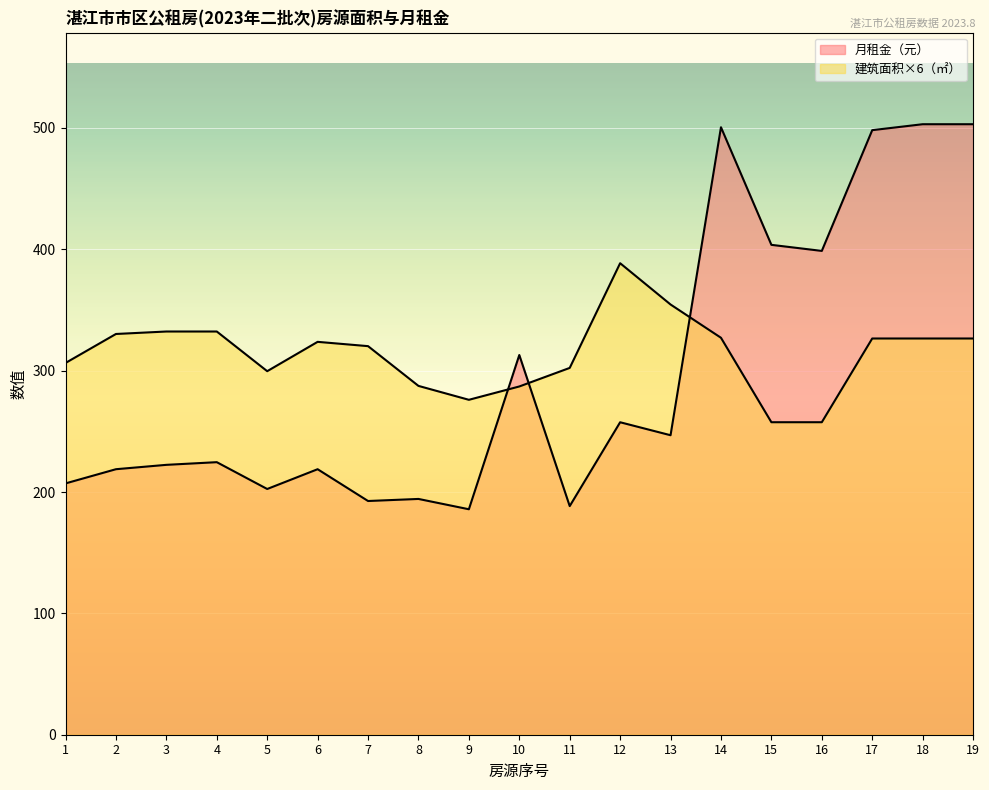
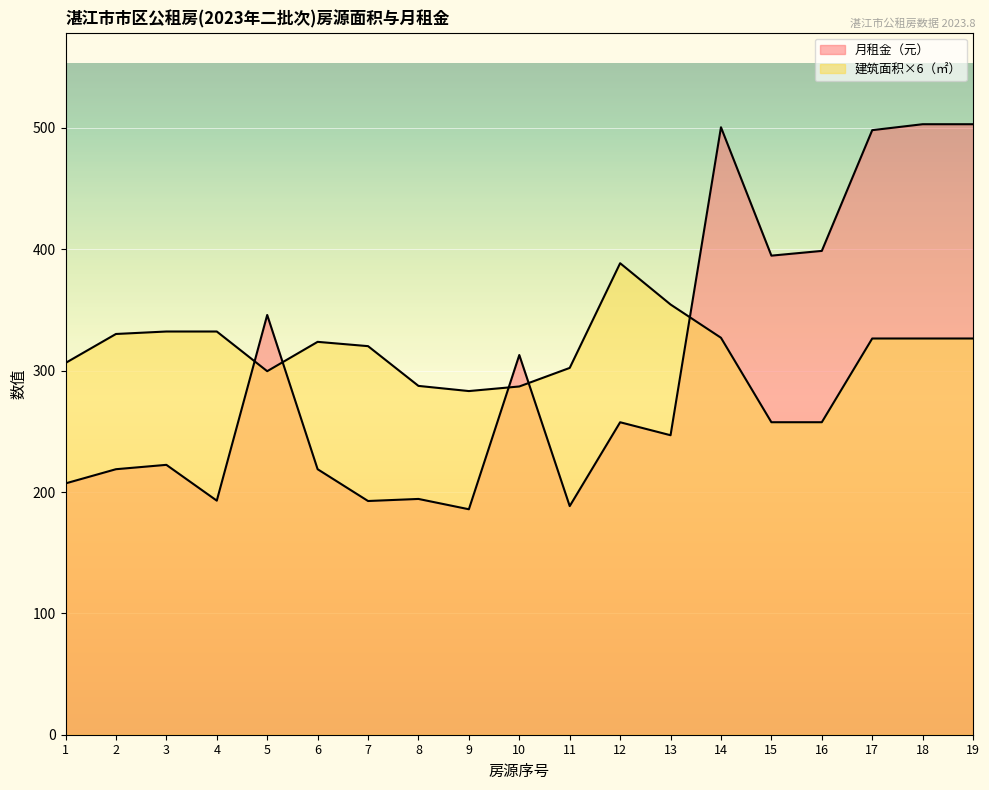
月租金（元）, 4: 225 -> 193
月租金（元）, 5: 203 -> 346
建筑面积×6（㎡）, 9: 276 -> 283
月租金（元）, 15: 404 -> 395
